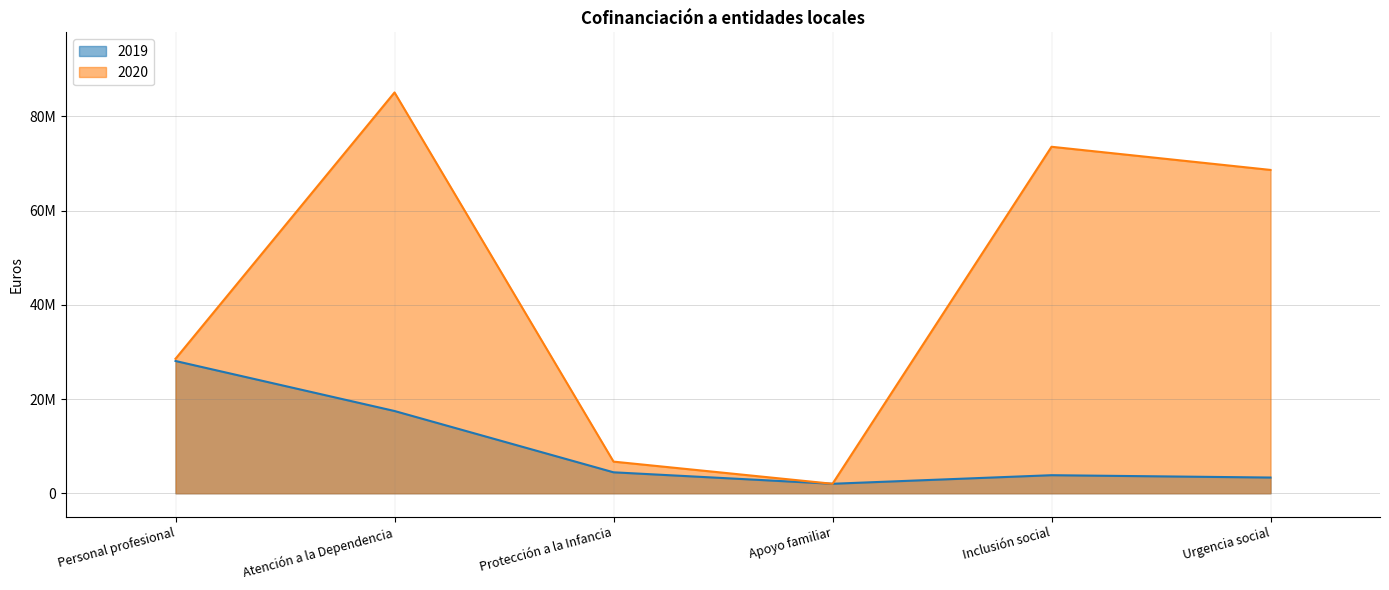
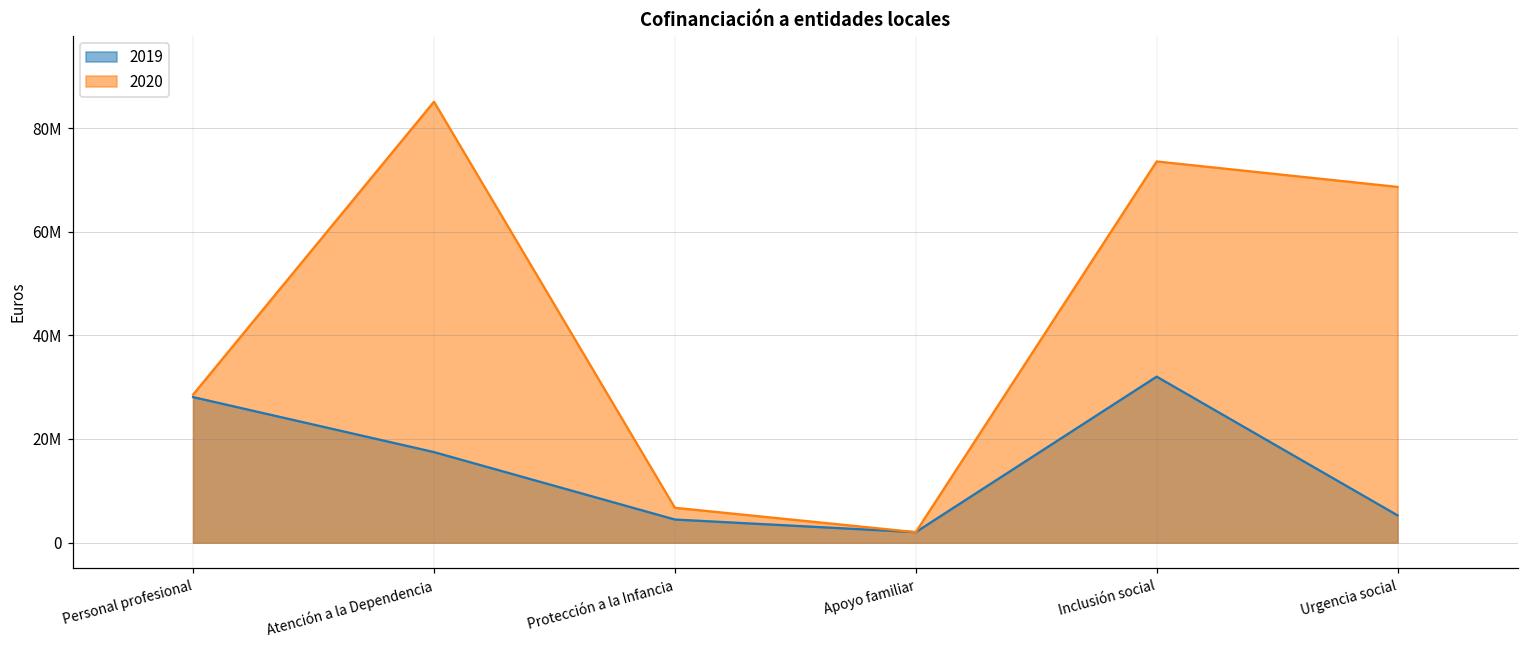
2019, Inclusión social: 4000000 -> 32000000
2019, Urgencia social: 3000000 -> 5000000
